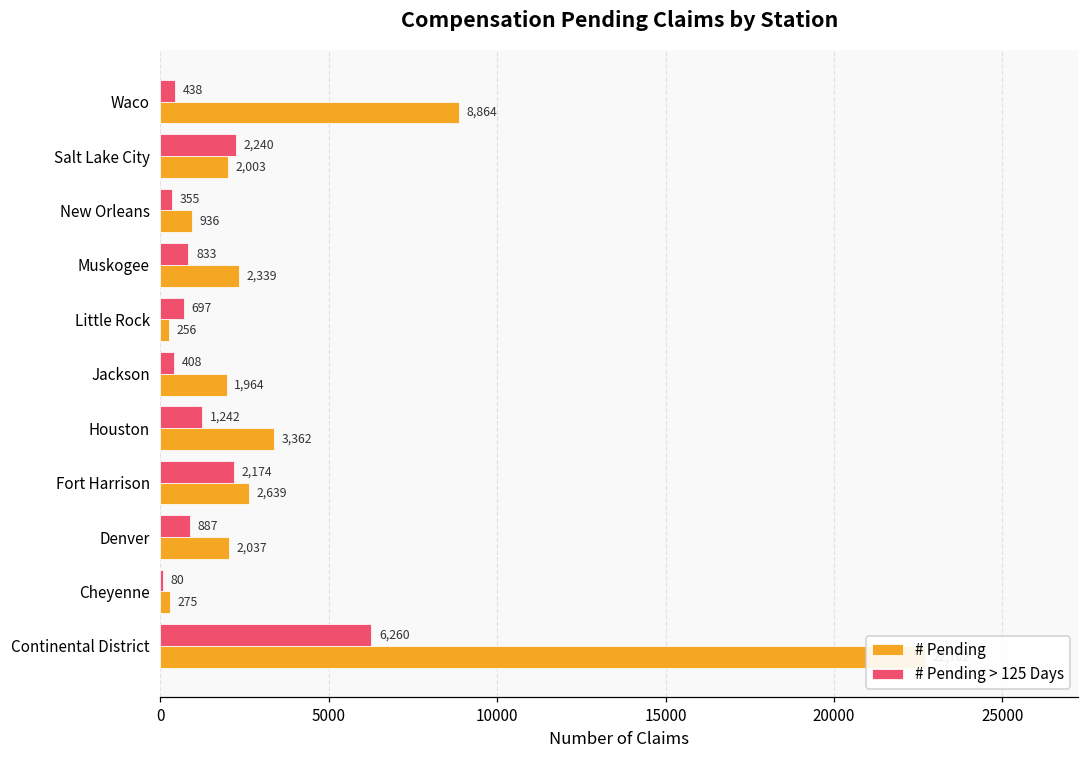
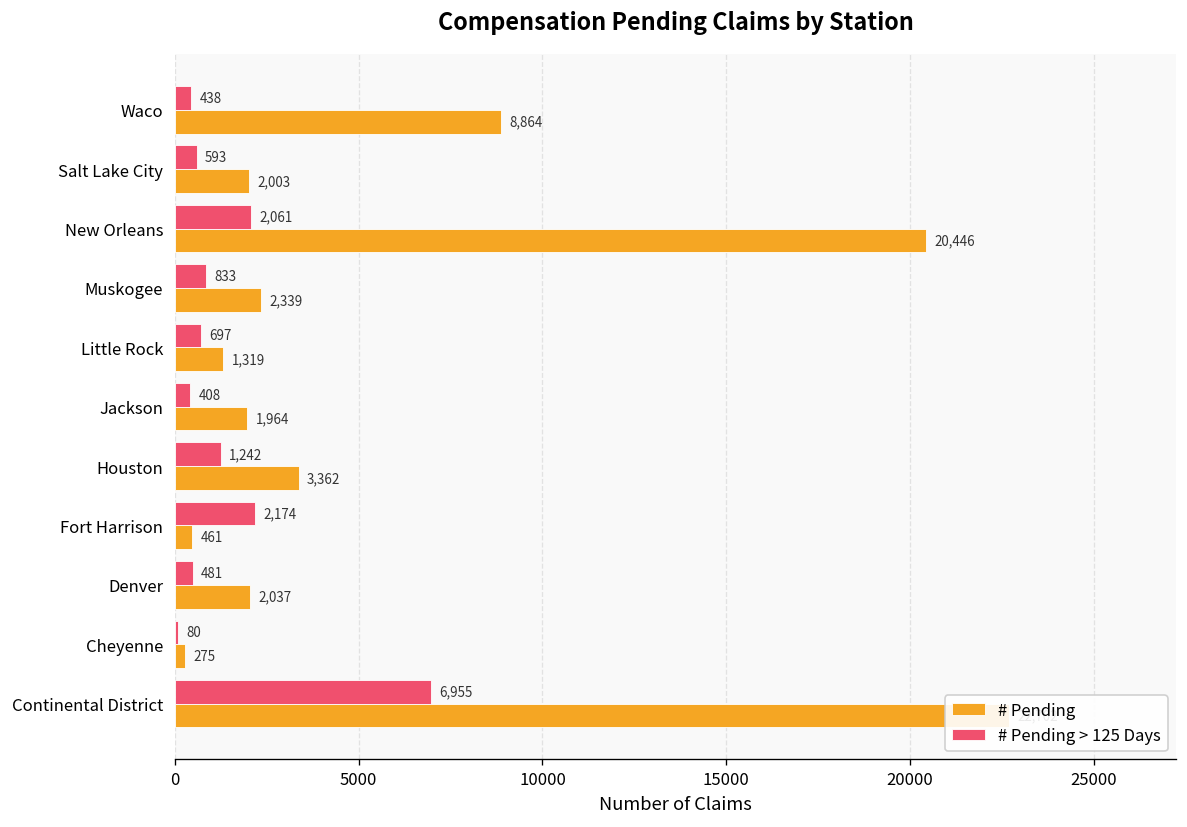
# Pending > 125 Days, Salt Lake City: 2,240 -> 593
# Pending > 125 Days, New Orleans: 355 -> 2,061
# Pending, New Orleans: 936 -> 20,446
# Pending, Little Rock: 256 -> 1,319
# Pending, Fort Harrison: 2,639 -> 461
# Pending > 125 Days, Denver: 887 -> 481
# Pending > 125 Days, Continental District: 6,260 -> 6,955
